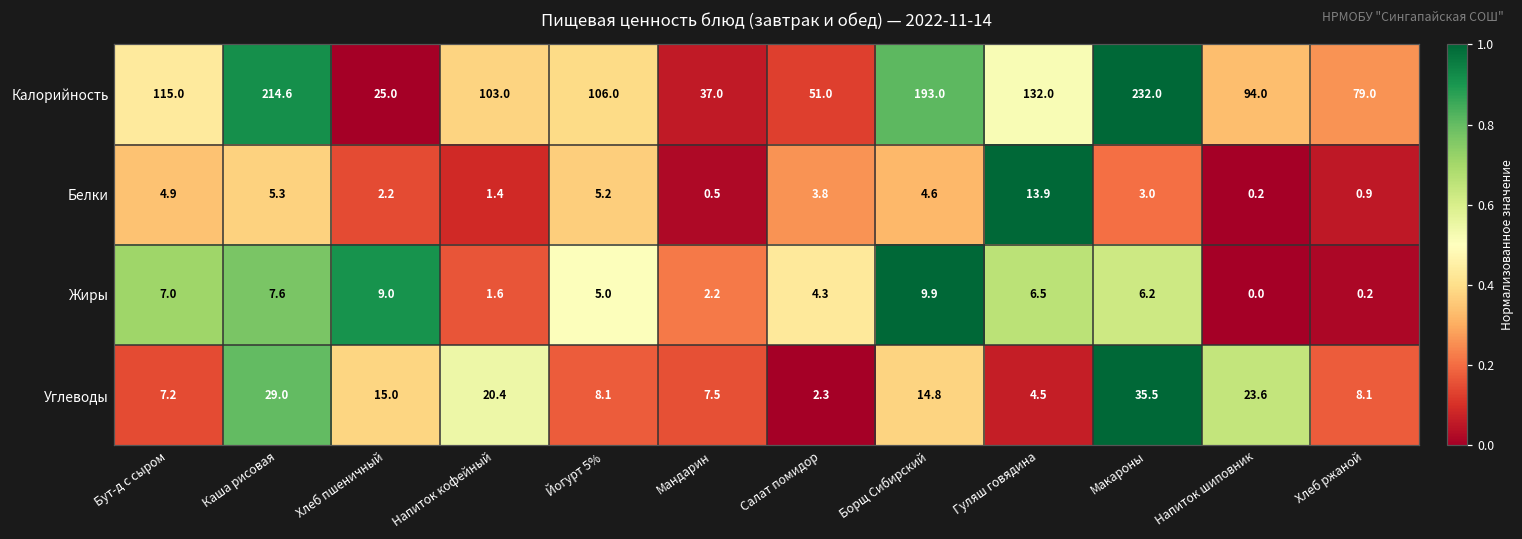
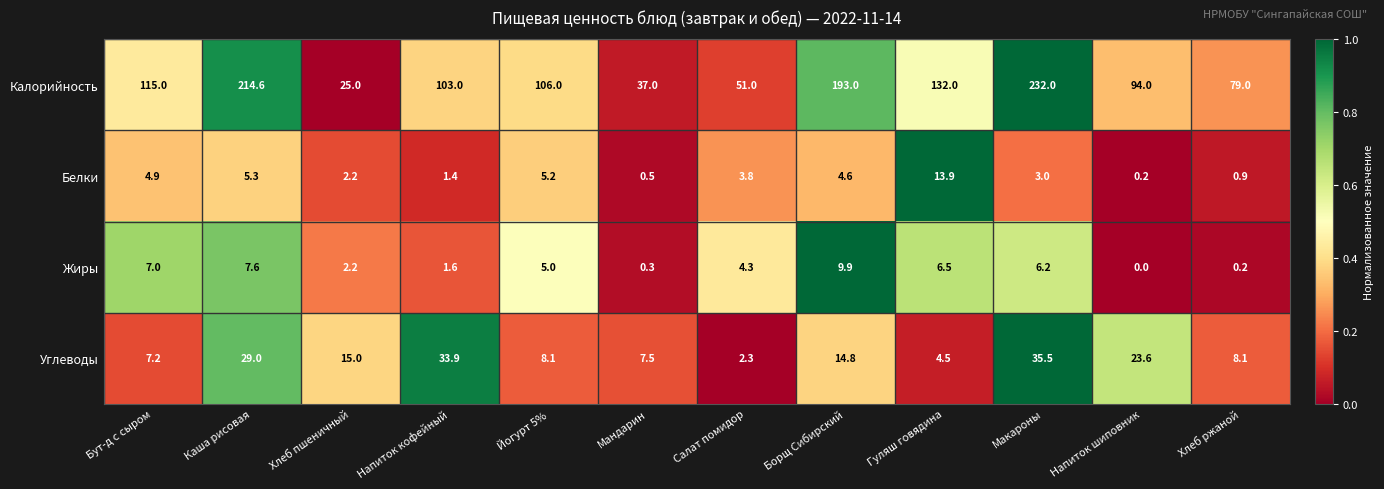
Жиры, Хлеб пшеничный: 9.0 -> 2.2
Жиры, Мандарин: 2.2 -> 0.3
Углеводы, Напиток кофейный: 20.4 -> 33.9
